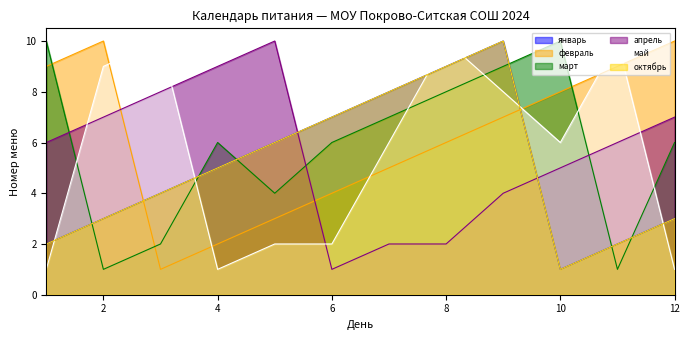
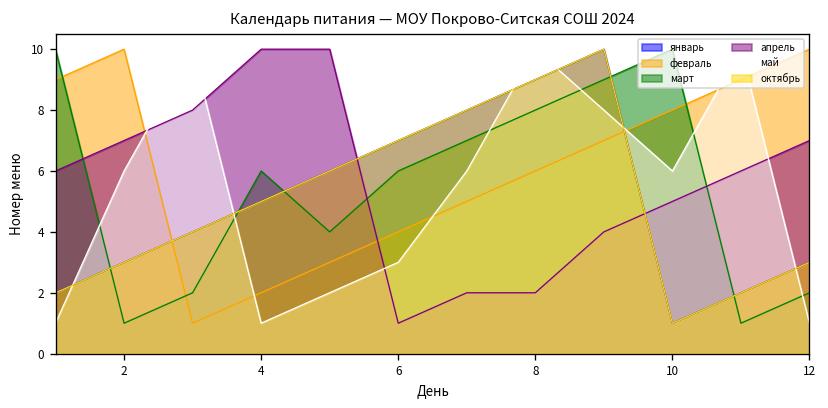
май, 2: 9 -> 6
апрель, 4: 9 -> 10
май, 6: 2 -> 3
март, 12: 6 -> 2
